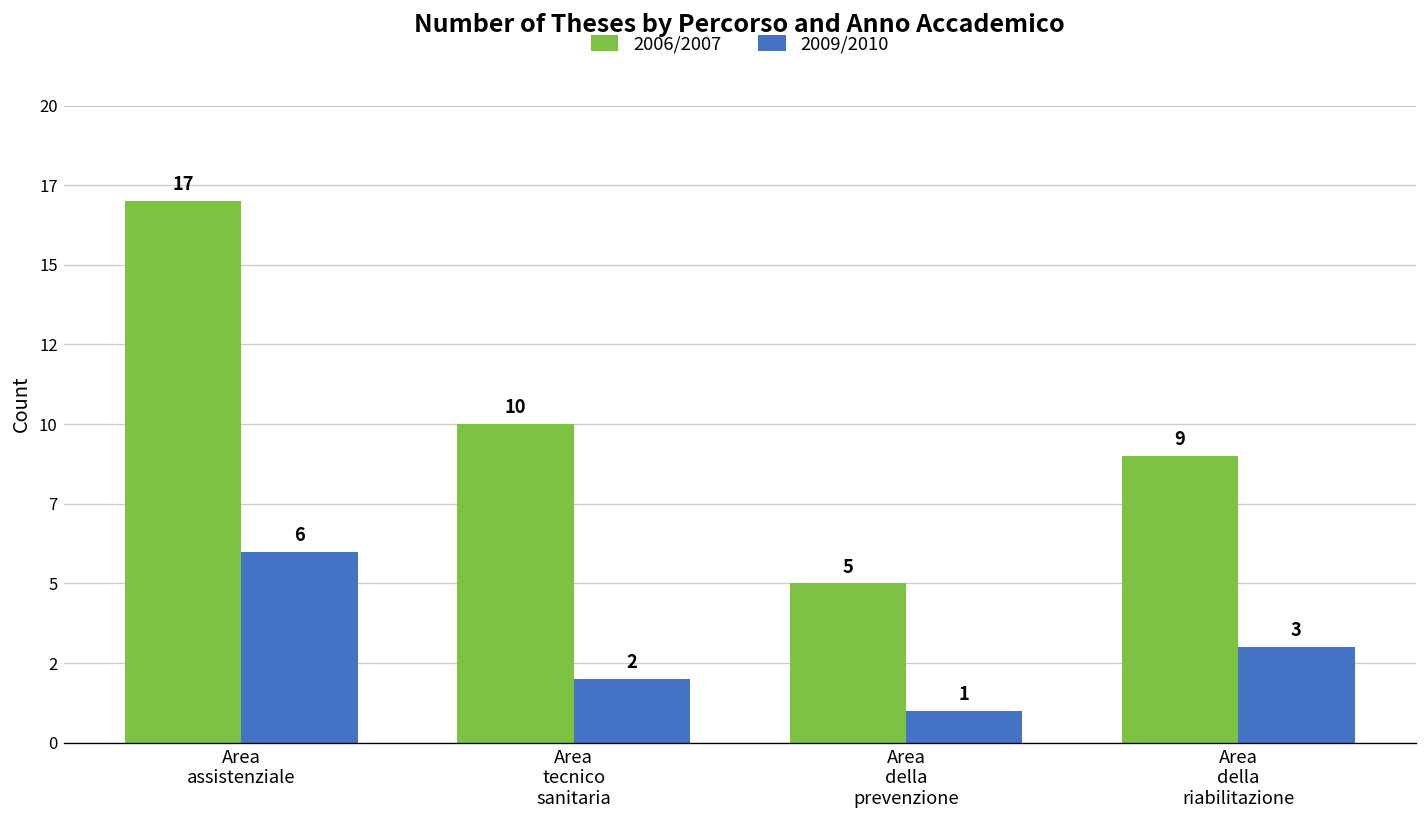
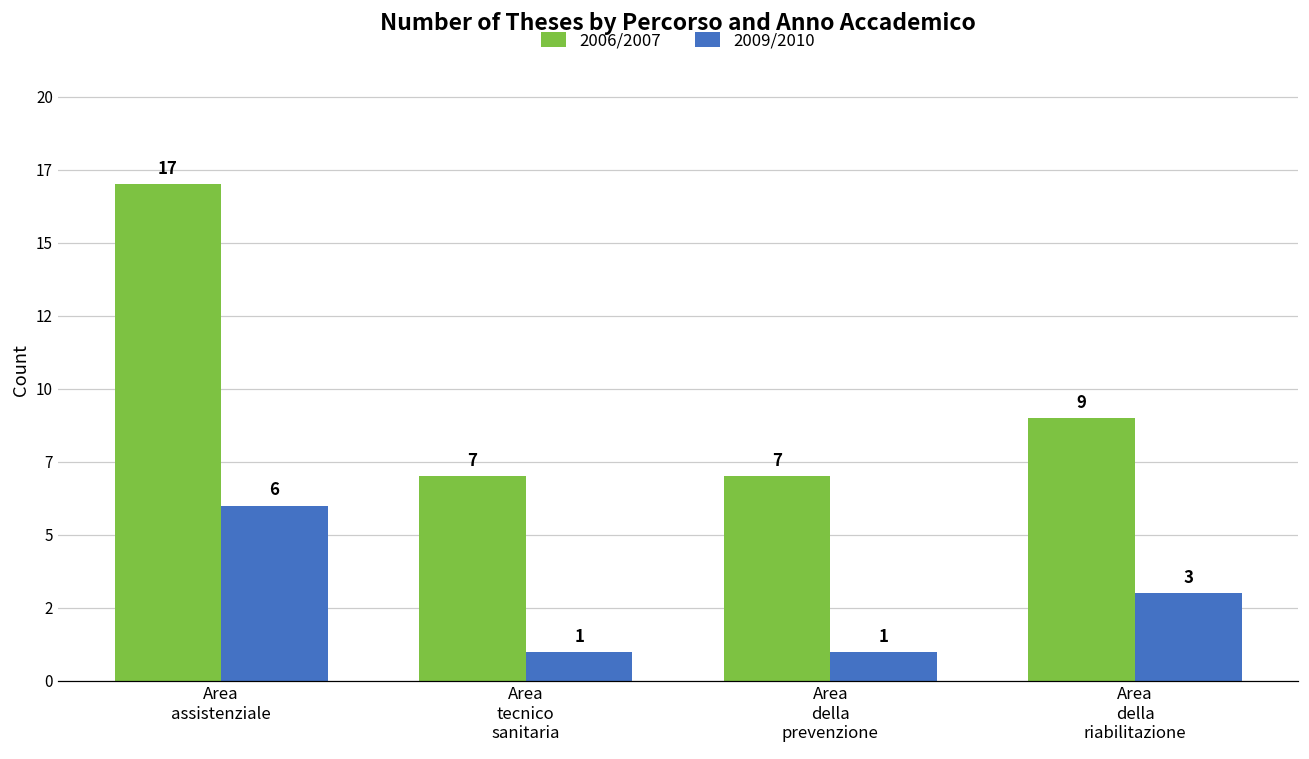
2006/2007, Area tecnico sanitaria: 10 -> 7
2009/2010, Area tecnico sanitaria: 2 -> 1
2006/2007, Area della prevenzione: 5 -> 7
